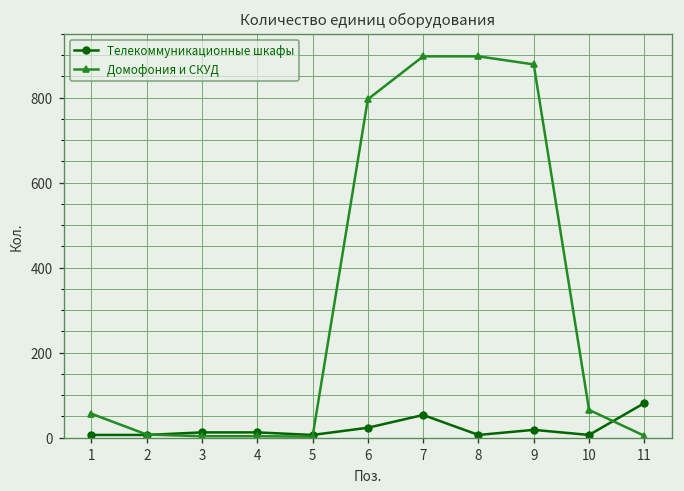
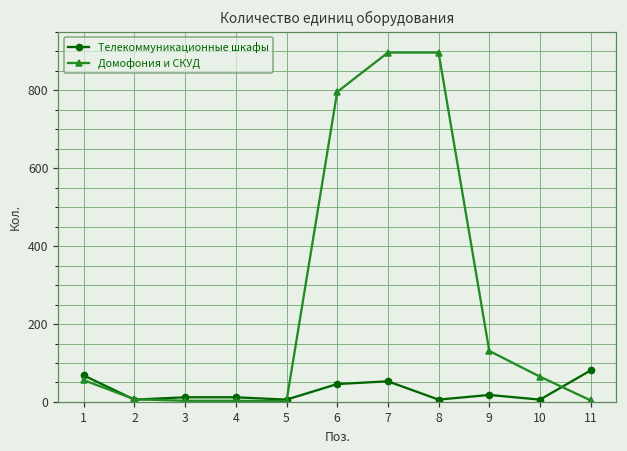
Телекоммуникационные шкафы, 1: 10 -> 70
Телекоммуникационные шкафы, 6: 20 -> 50
Домофония и СКУД, 9: 880 -> 130
